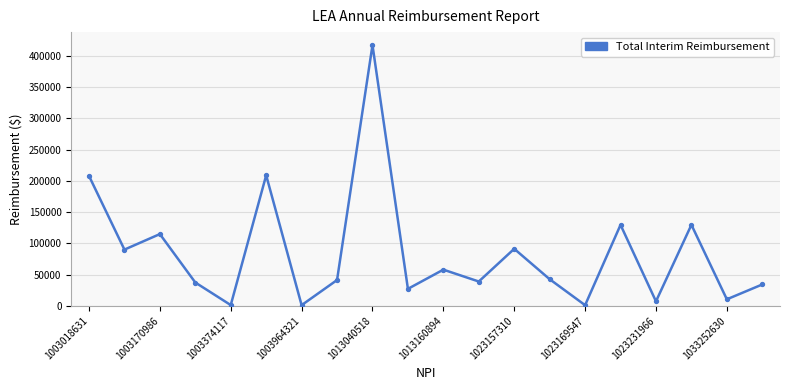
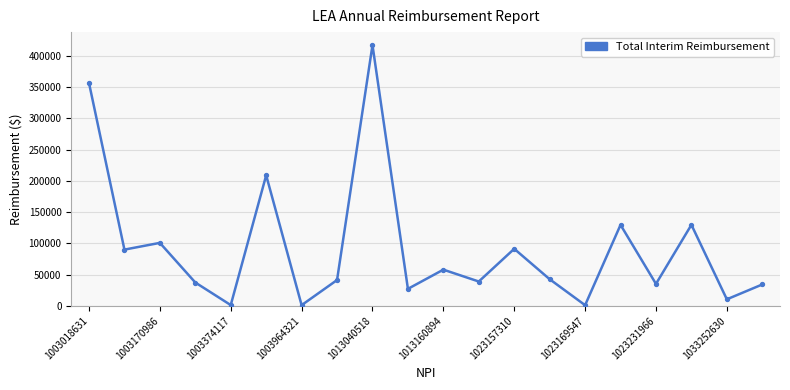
1003018631: 210000 -> 360000
1003170986: 110000 -> 100000
1023231966: 10000 -> 40000
